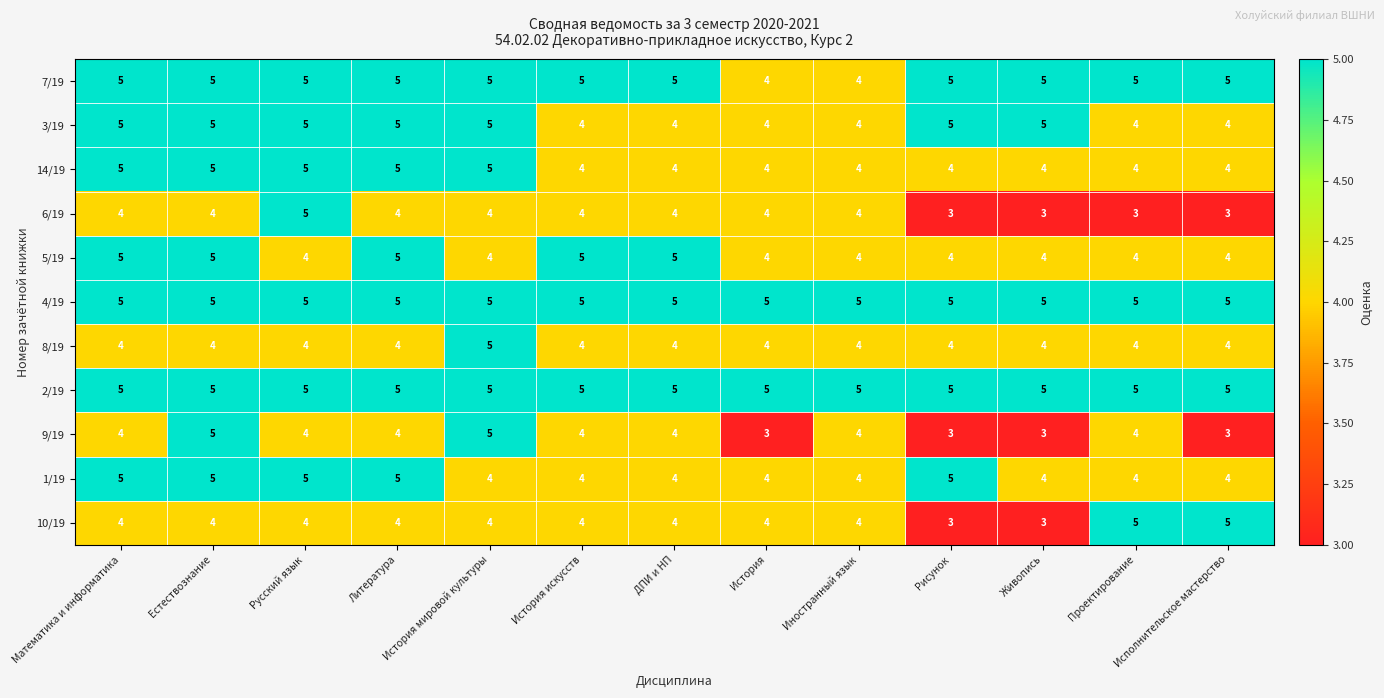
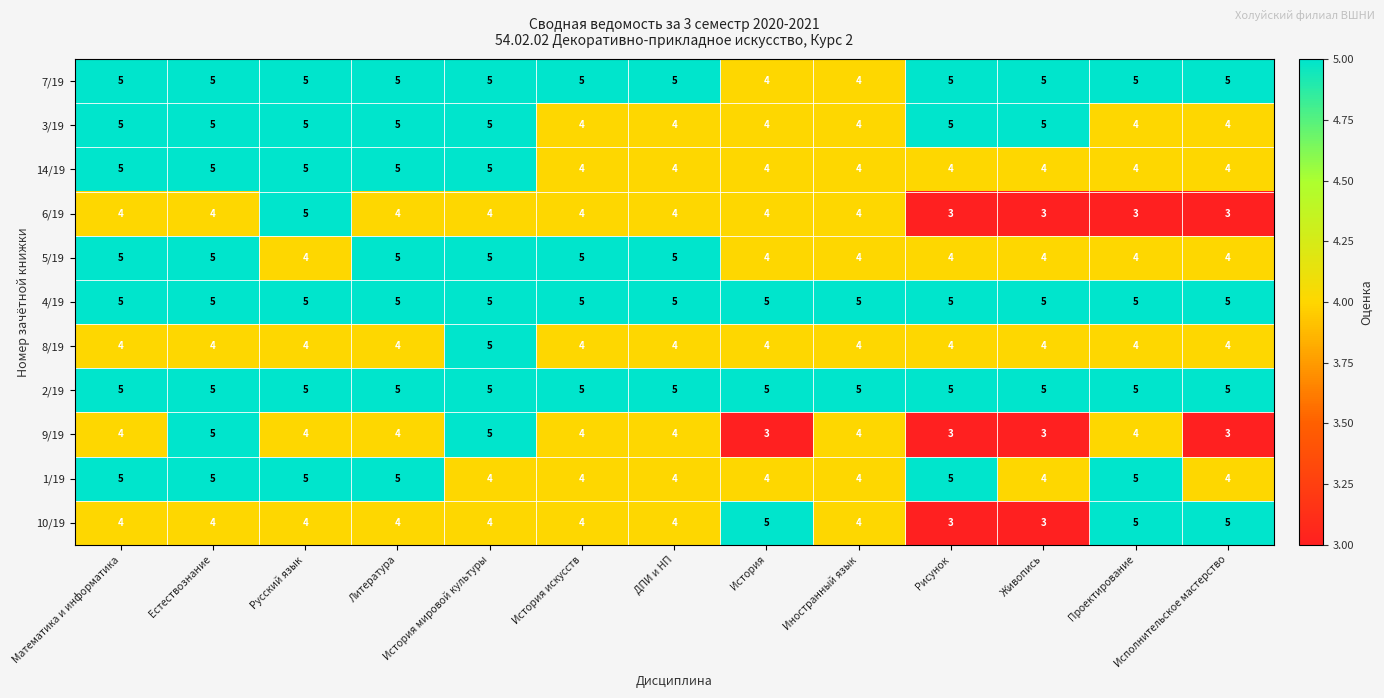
5/19, История мировой культуры: 4 -> 5
1/19, Проектирование: 4 -> 5
10/19, История: 4 -> 5
